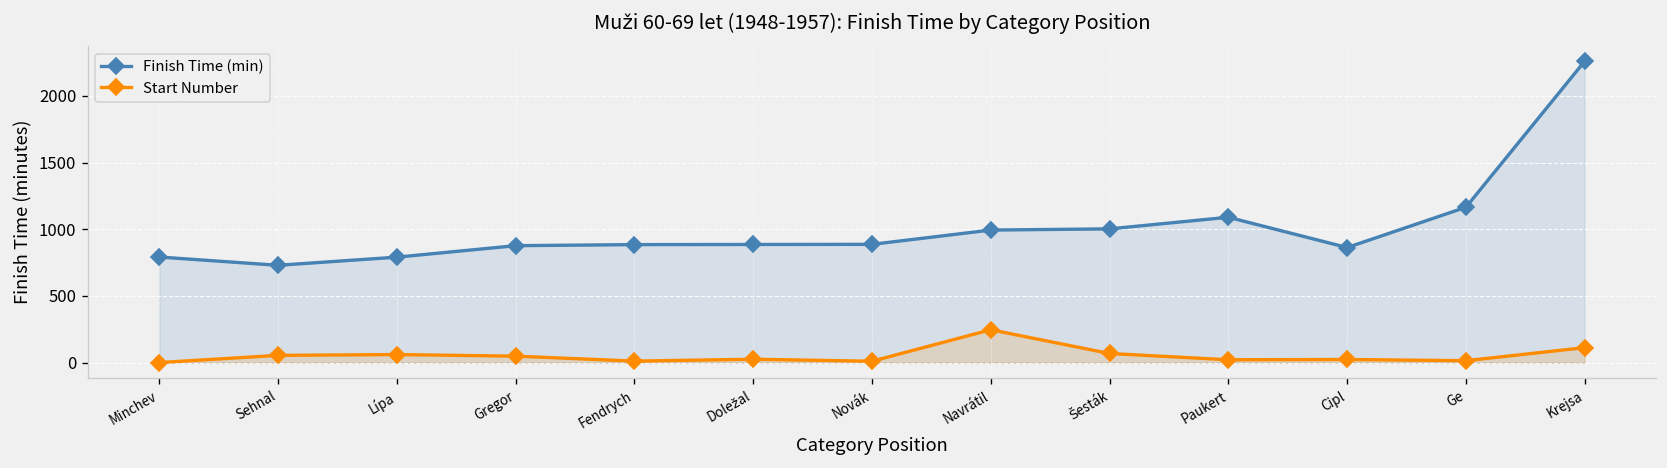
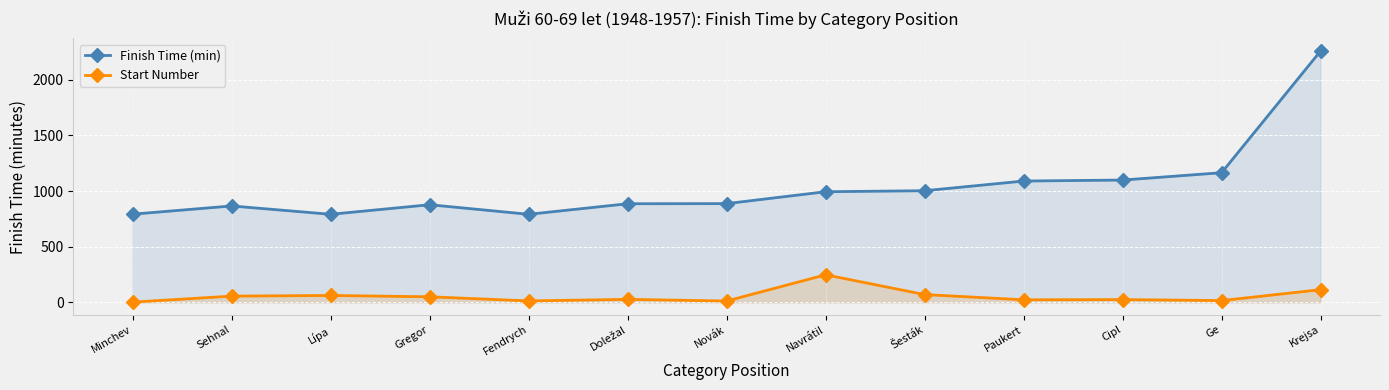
Finish Time (min), Sehnal: 730 -> 870
Finish Time (min), Fendrych: 890 -> 790
Finish Time (min), Cipl: 860 -> 1100
